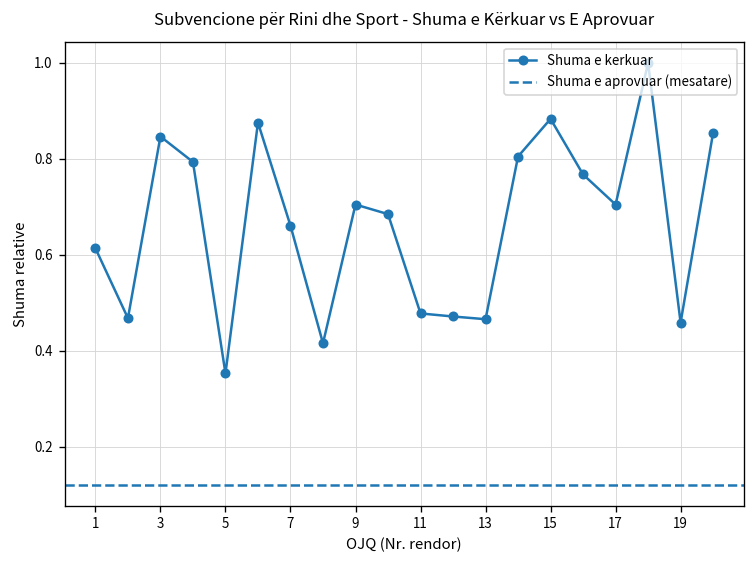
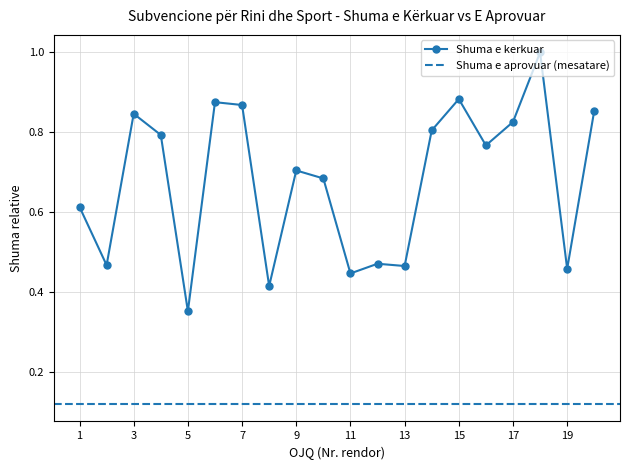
7: 0.66 -> 0.87
11: 0.48 -> 0.45
17: 0.71 -> 0.83
